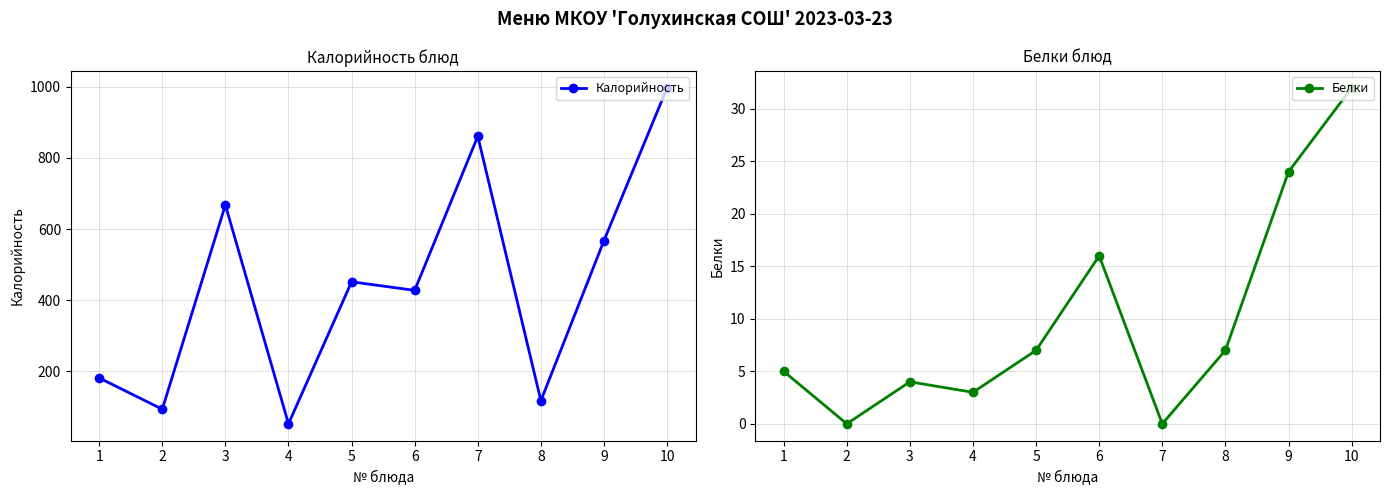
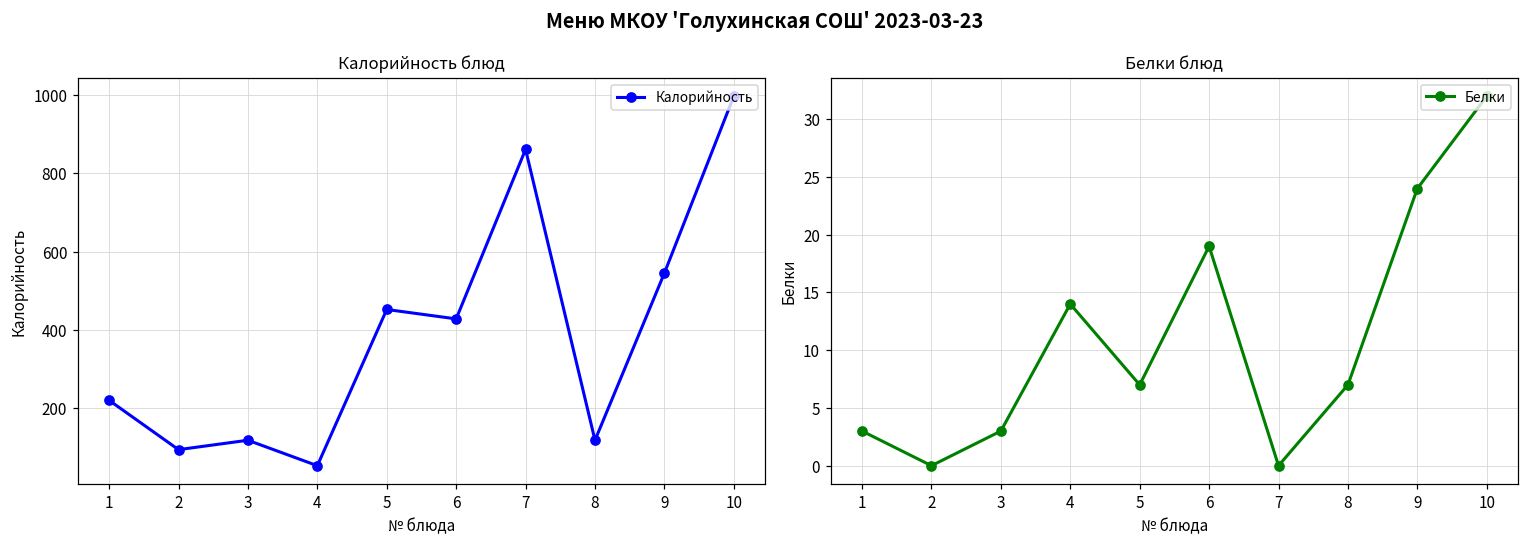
Калорийность блюд, 1: 180 -> 220
Калорийность блюд, 3: 670 -> 120
Калорийность блюд, 9: 570 -> 550
Белки блюд, 1: 5 -> 3
Белки блюд, 3: 4 -> 3
Белки блюд, 4: 3 -> 14
Белки блюд, 6: 16 -> 19
